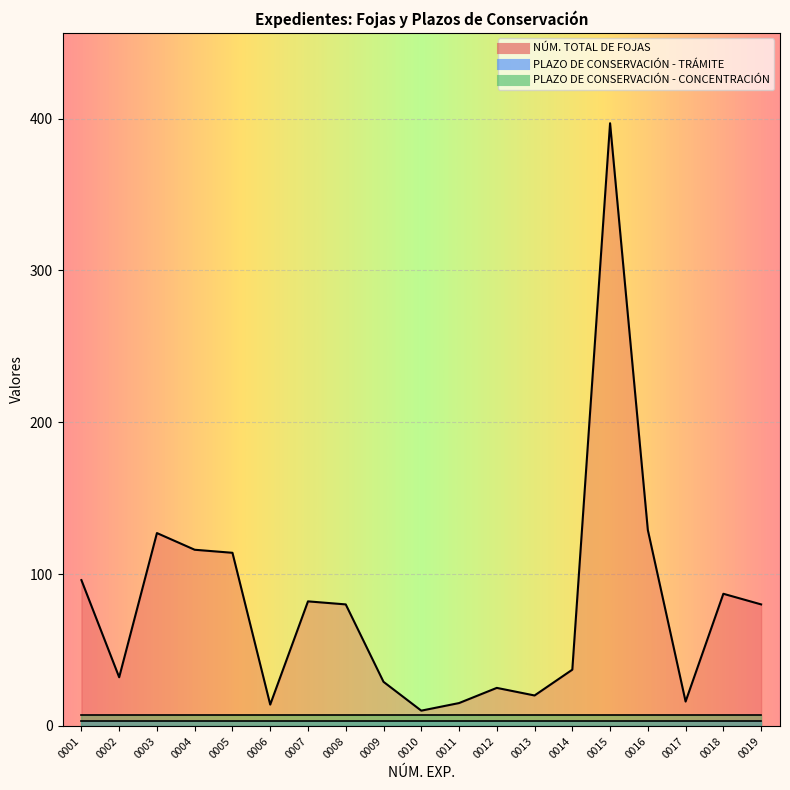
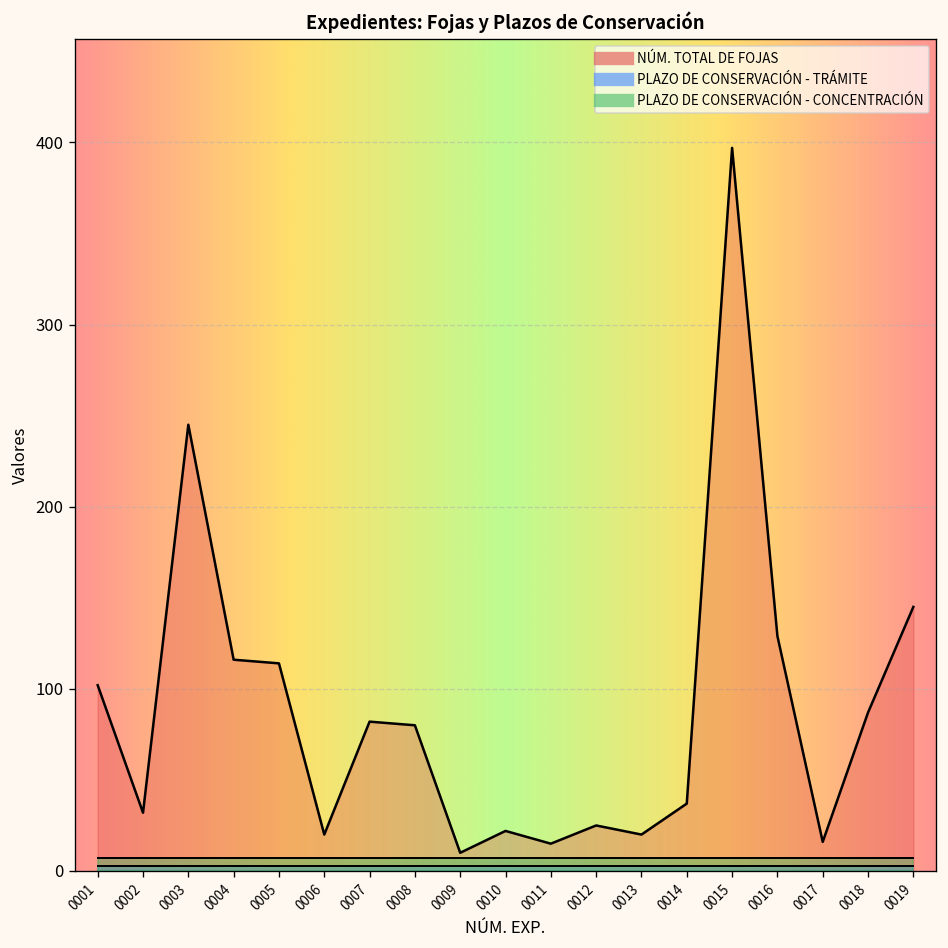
NÚM. TOTAL DE FOJAS, 0001: 96 -> 102
NÚM. TOTAL DE FOJAS, 0003: 127 -> 245
NÚM. TOTAL DE FOJAS, 0006: 14 -> 20
NÚM. TOTAL DE FOJAS, 0009: 29 -> 10
NÚM. TOTAL DE FOJAS, 0010: 10 -> 22
NÚM. TOTAL DE FOJAS, 0019: 80 -> 145
